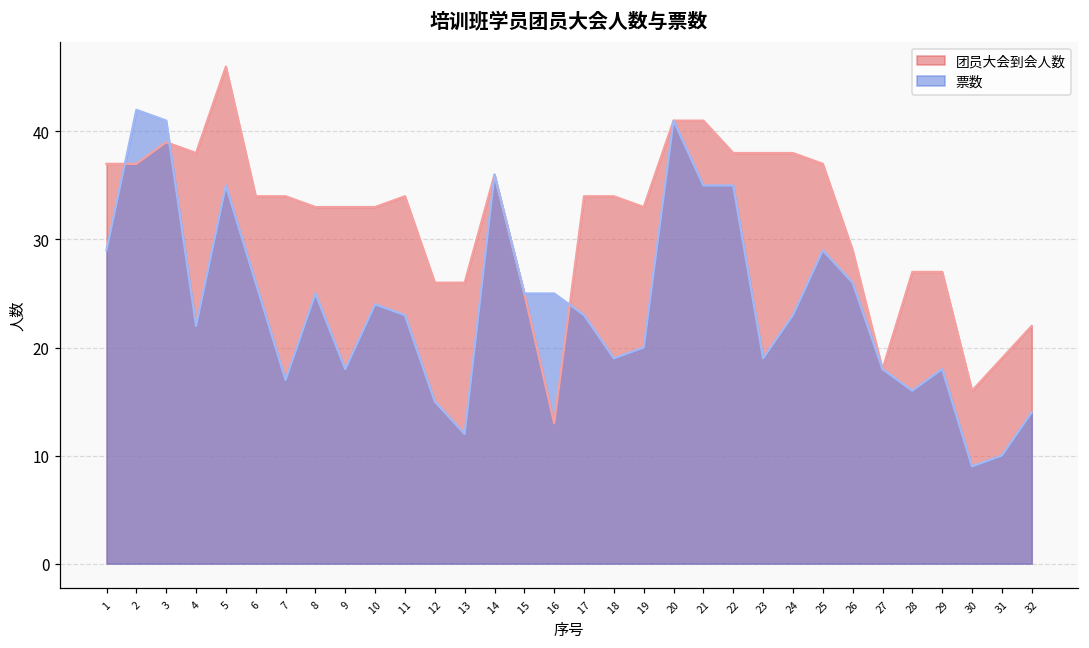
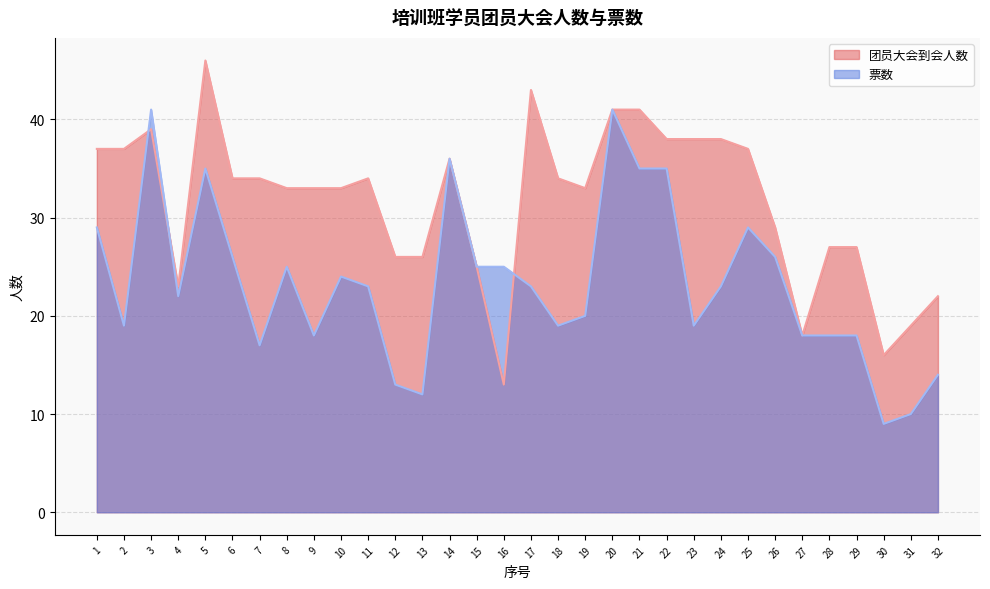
票数, 2: 42 -> 19
团员大会到会人数, 4: 38 -> 23
票数, 12: 15 -> 13
团员大会到会人数, 17: 34 -> 43
票数, 28: 16 -> 18
